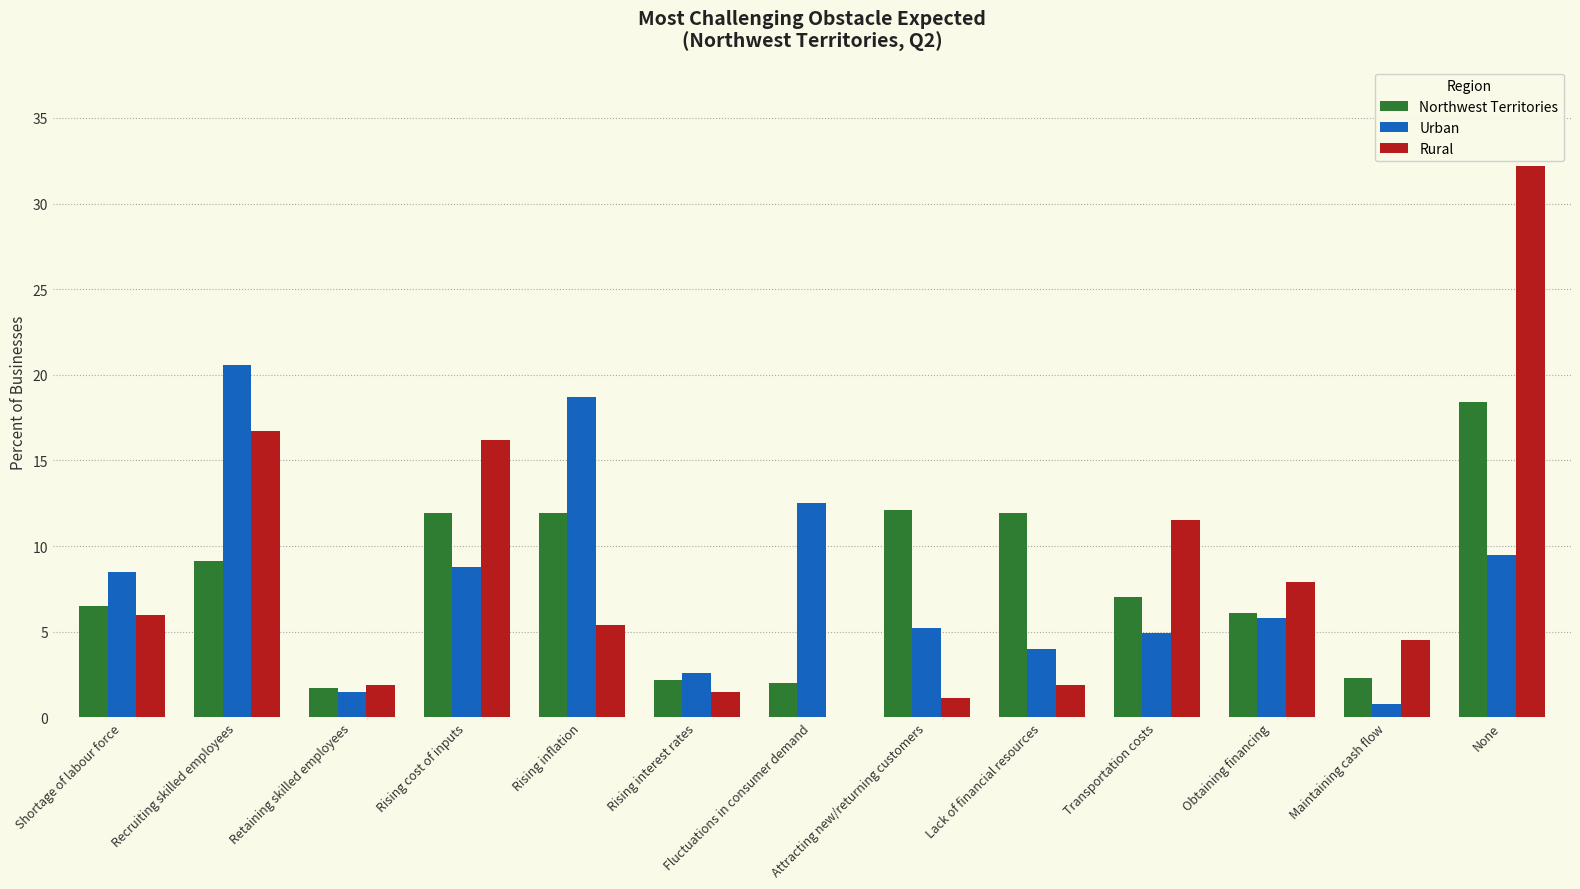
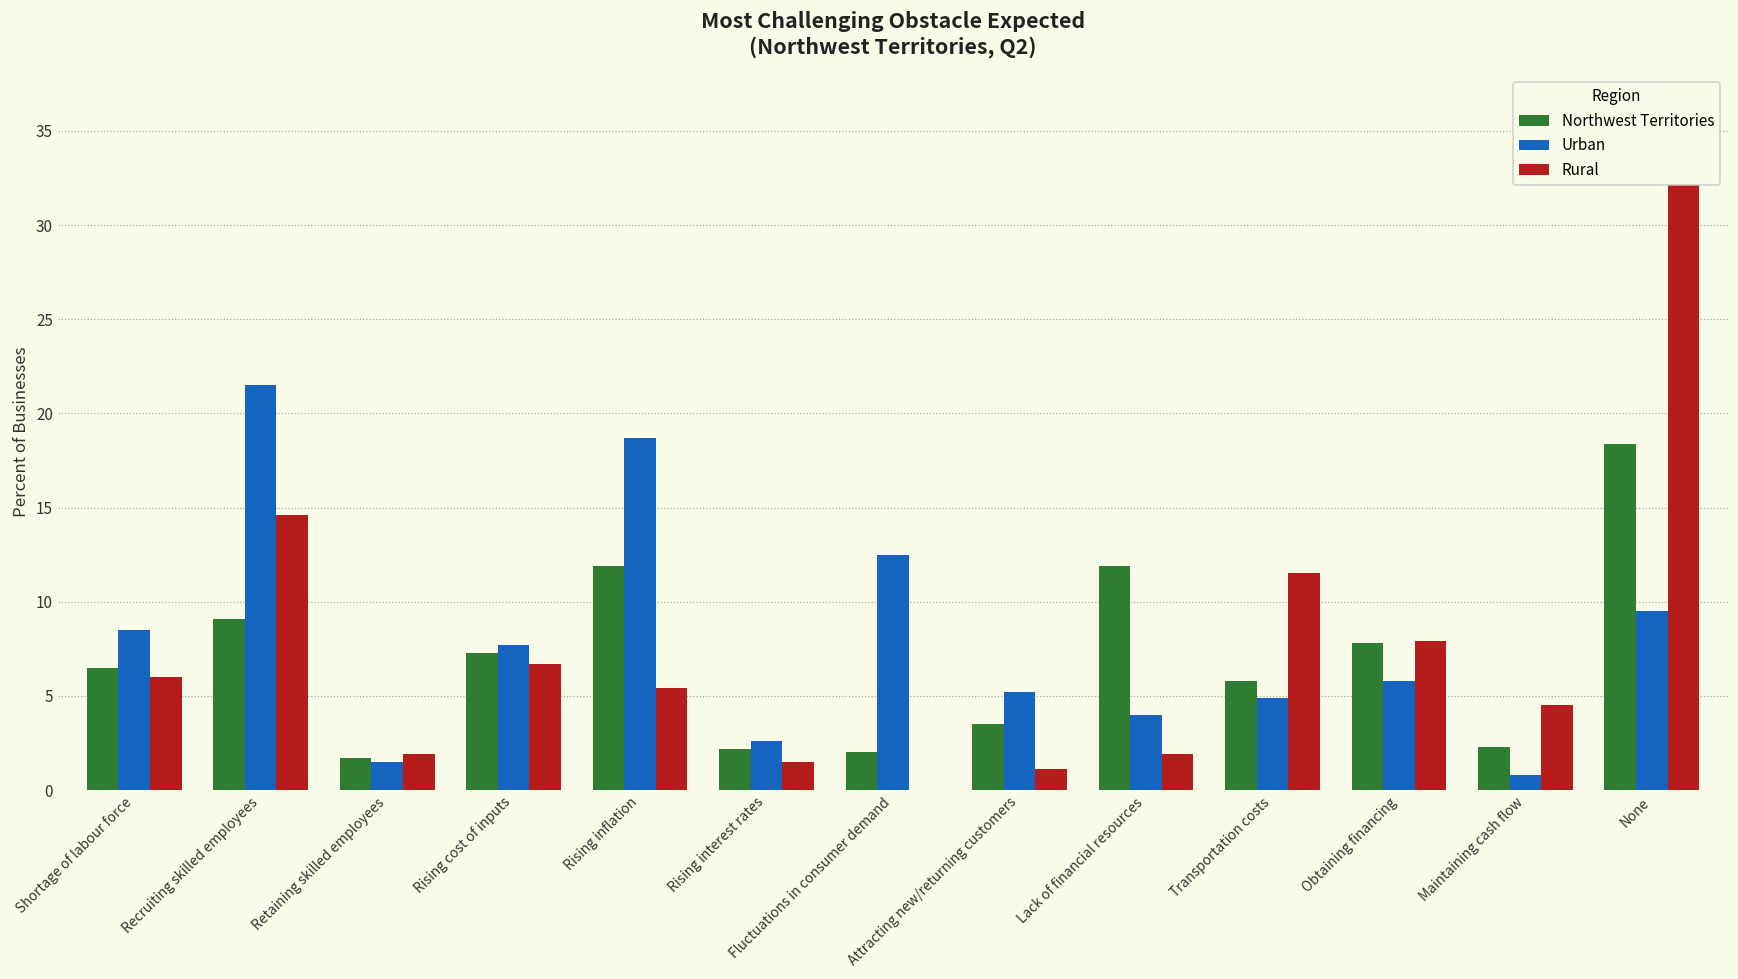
Urban, Recruiting skilled employees: 20.6 -> 21.5
Rural, Recruiting skilled employees: 16.7 -> 14.6
Northwest Territories, Rising cost of inputs: 11.9 -> 7.3
Urban, Rising cost of inputs: 8.8 -> 7.7
Rural, Rising cost of inputs: 16.2 -> 6.7
Northwest Territories, Attracting new/returning customers: 12.1 -> 3.5
Northwest Territories, Transportation costs: 7.0 -> 5.8
Northwest Territories, Obtaining financing: 6.1 -> 7.8
